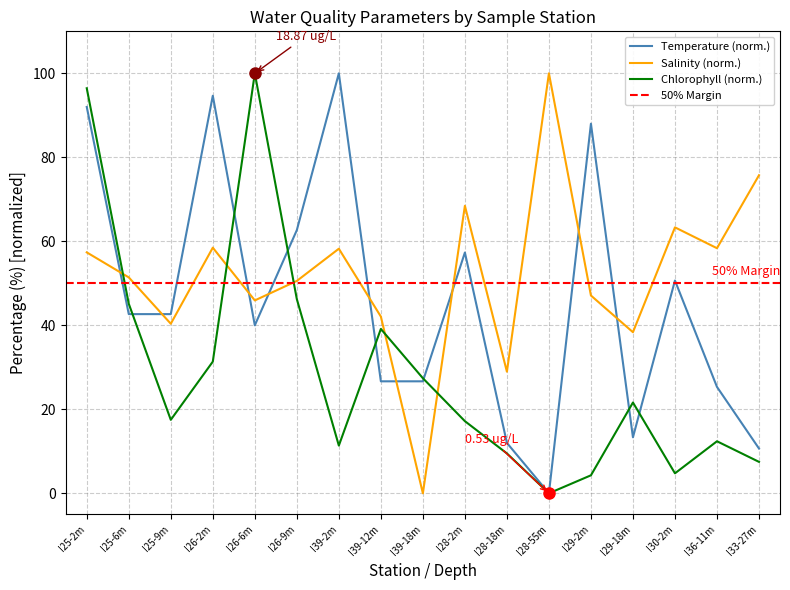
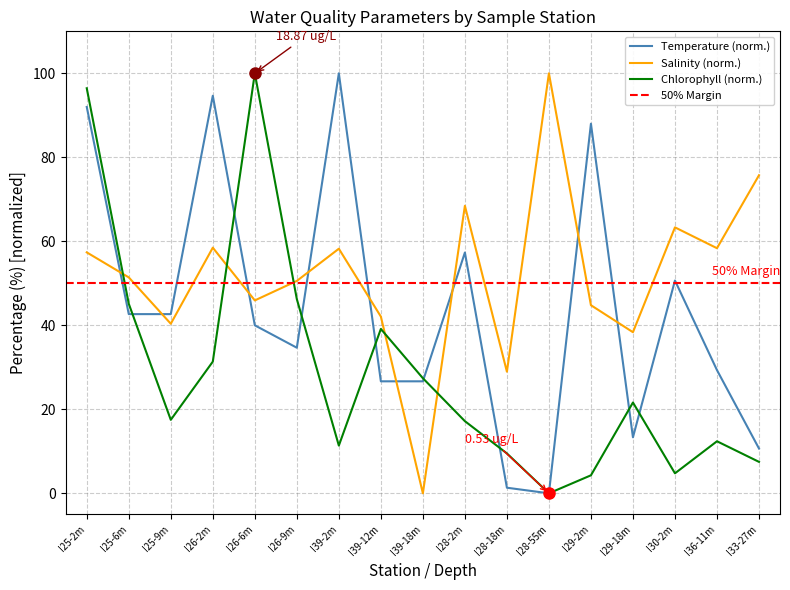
Temperature (norm.), I26-9m: 63 -> 35
Temperature (norm.), I28-18m: 12 -> 1
Salinity (norm.), I29-2m: 47 -> 45
Temperature (norm.), I36-11m: 25 -> 29
